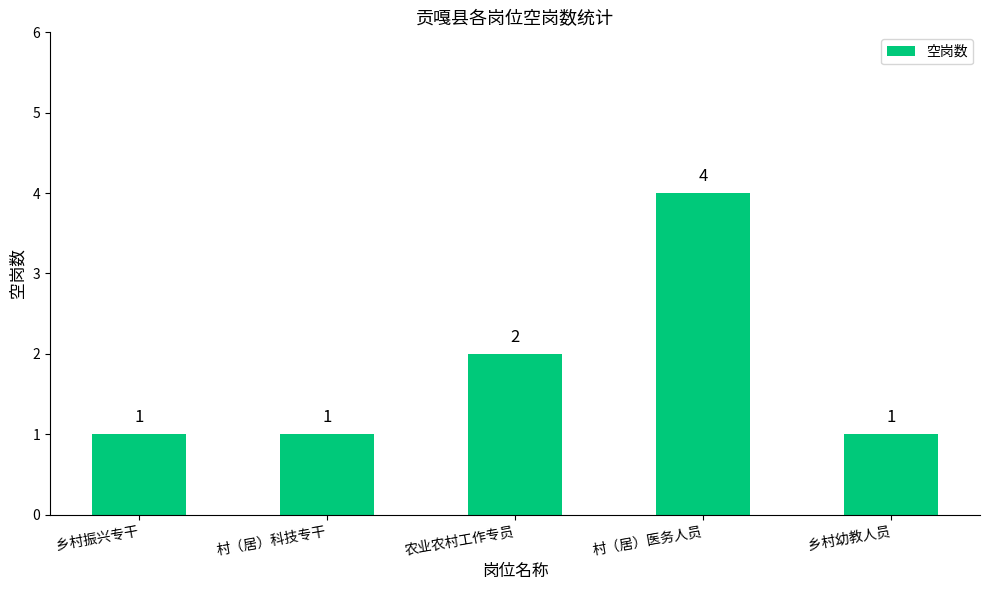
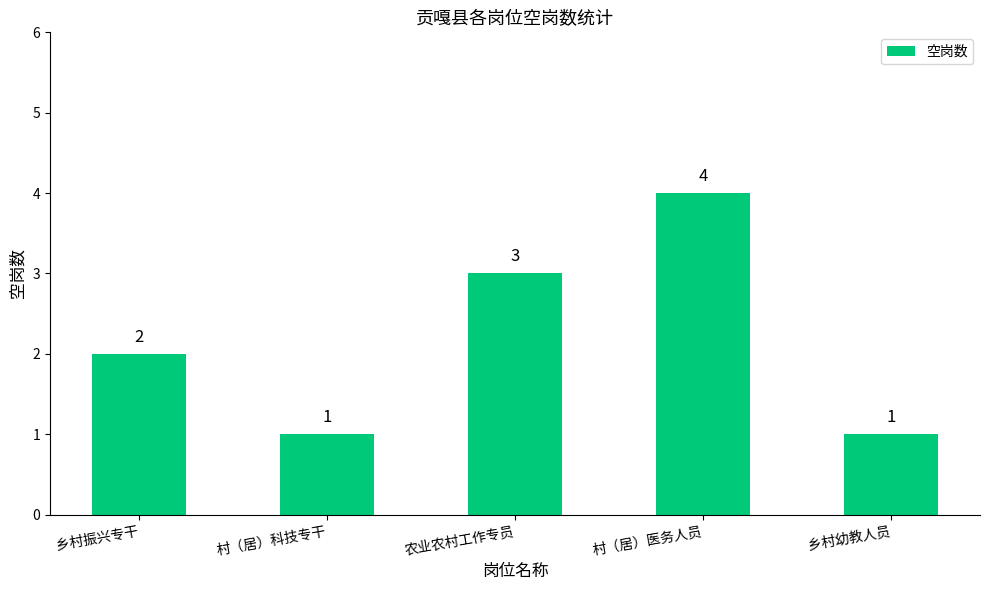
乡村振兴专干: 1 -> 2
农业农村工作专员: 2 -> 3
